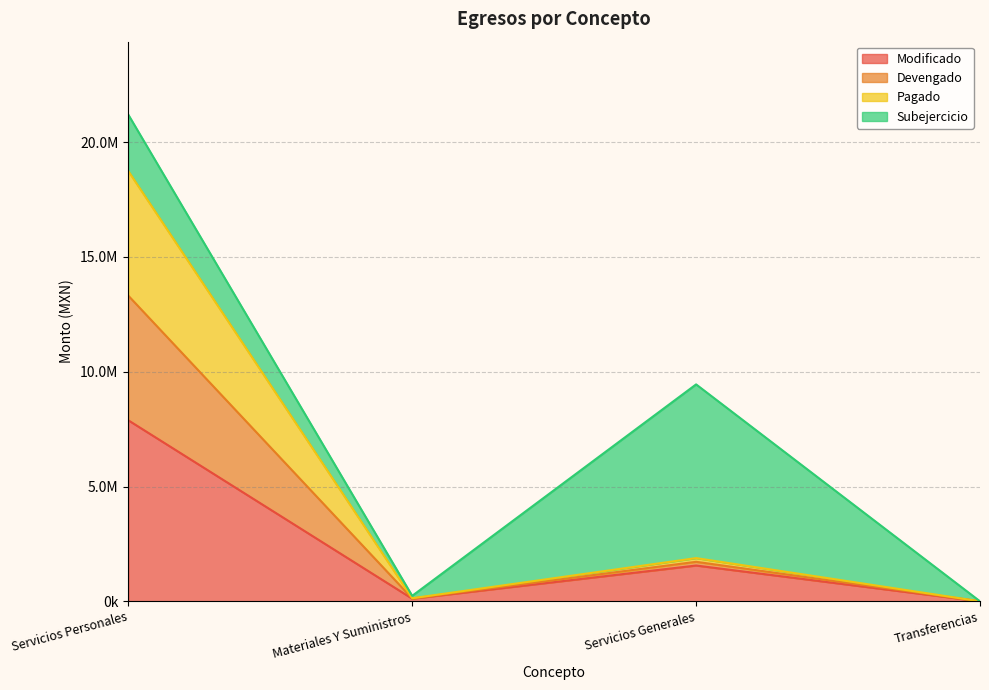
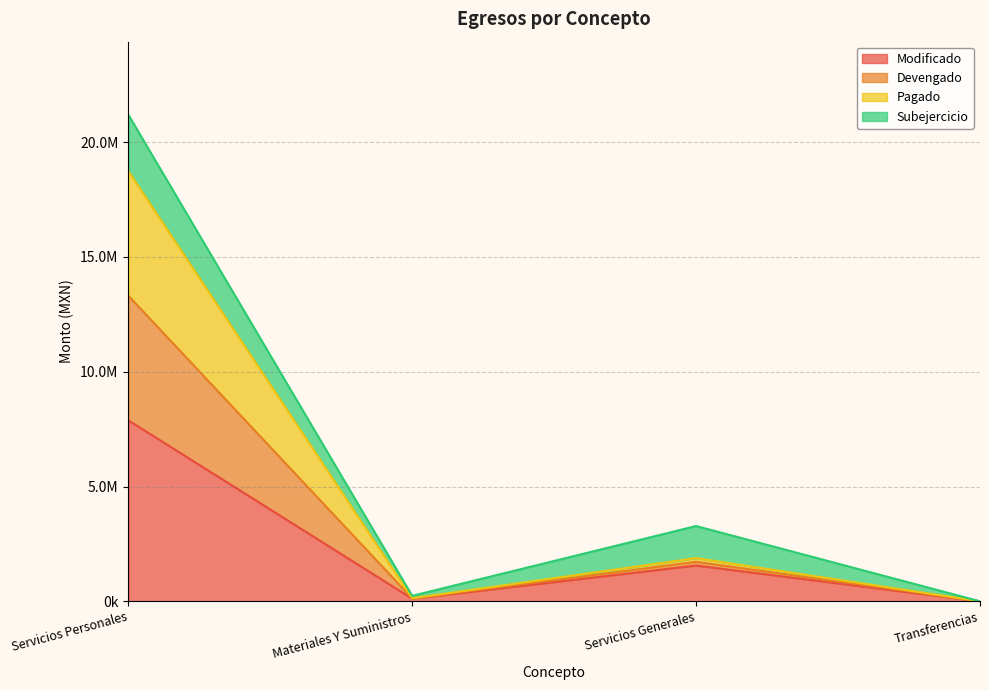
Subejercicio, Servicios Generales: 7600000 -> 1400000
